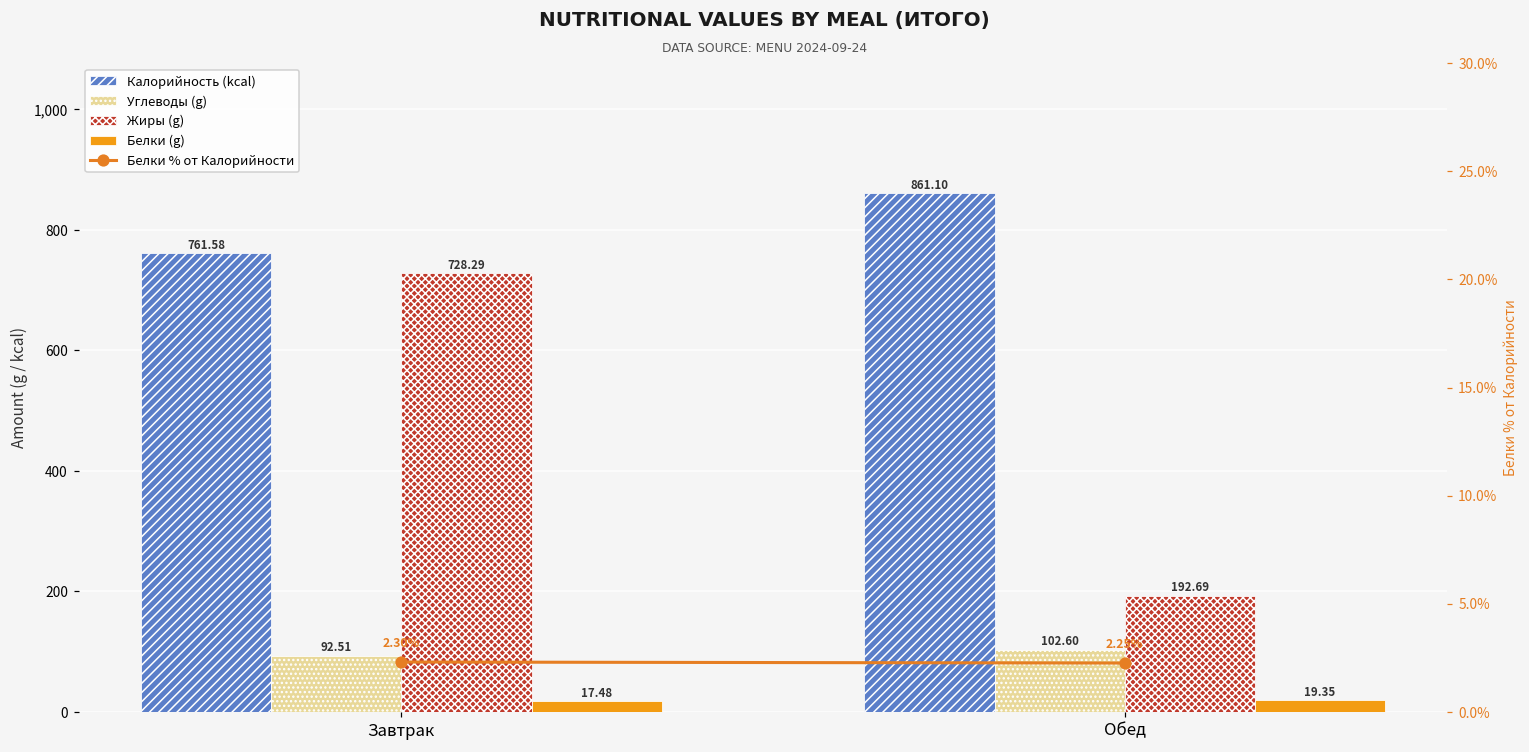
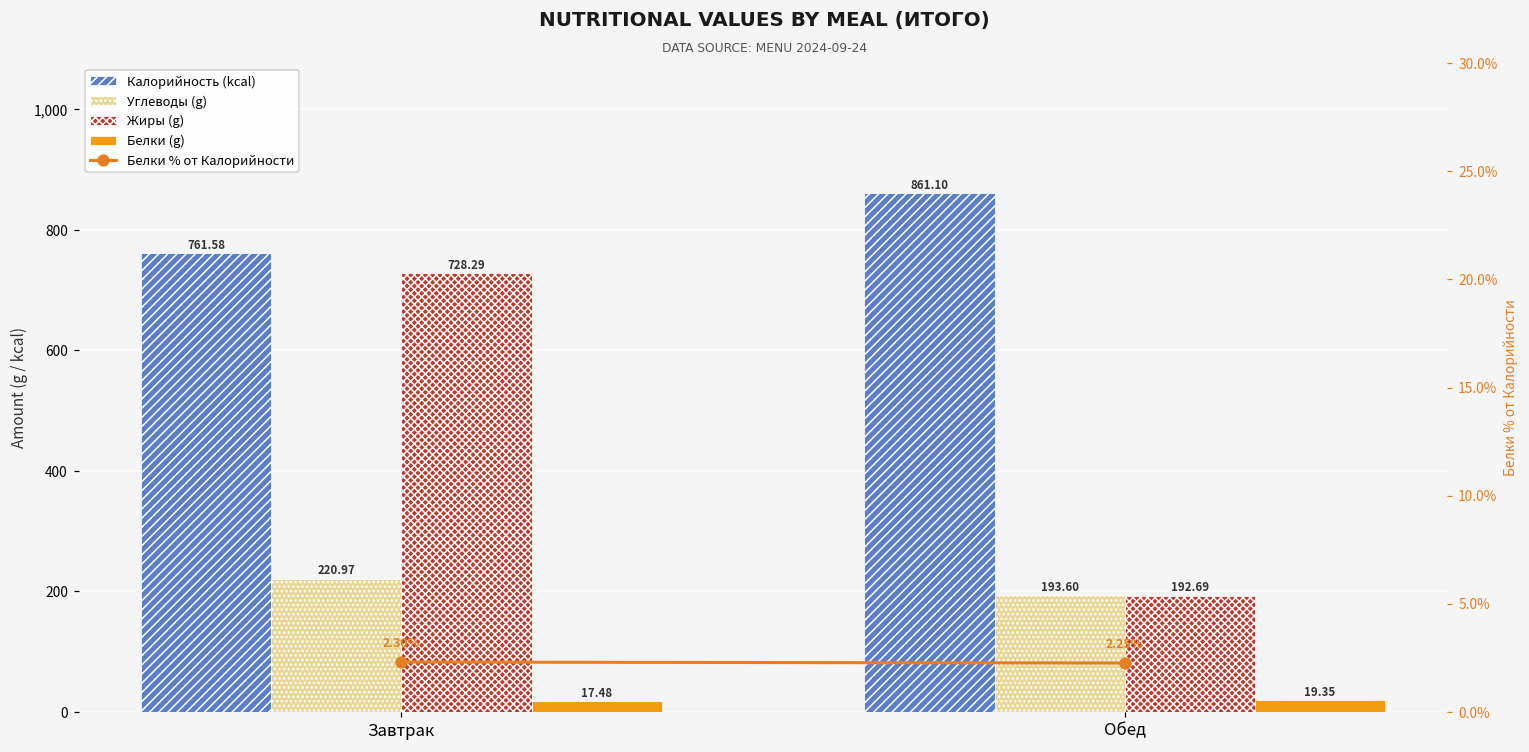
Углеводы (g), Завтрак: 92.51 -> 220.97
Углеводы (g), Обед: 102.60 -> 193.60
